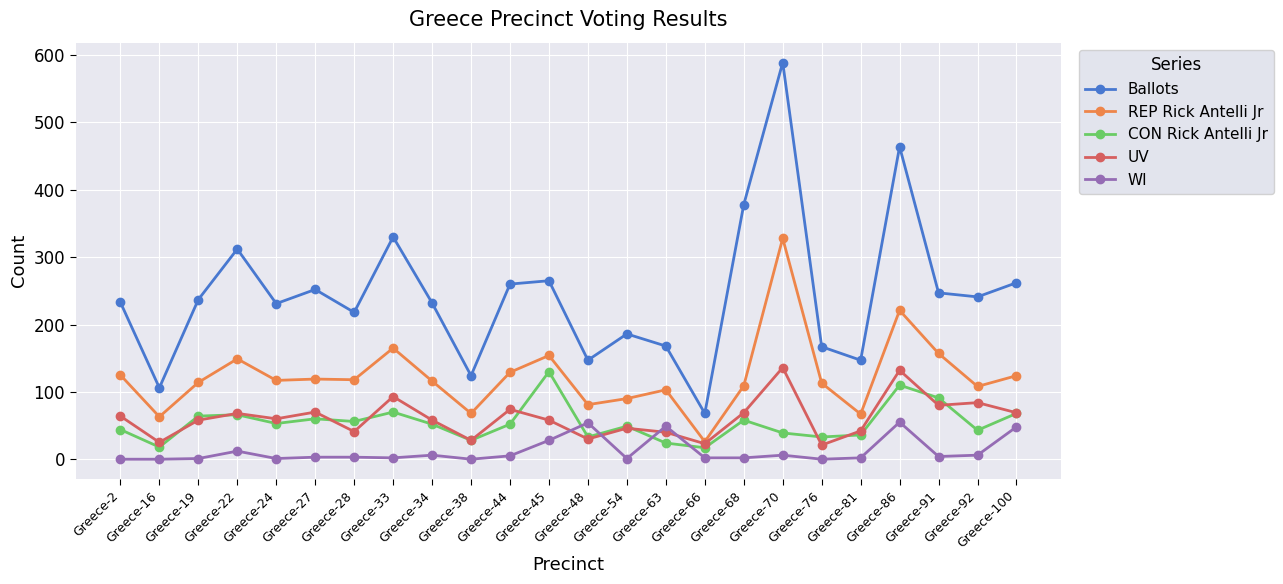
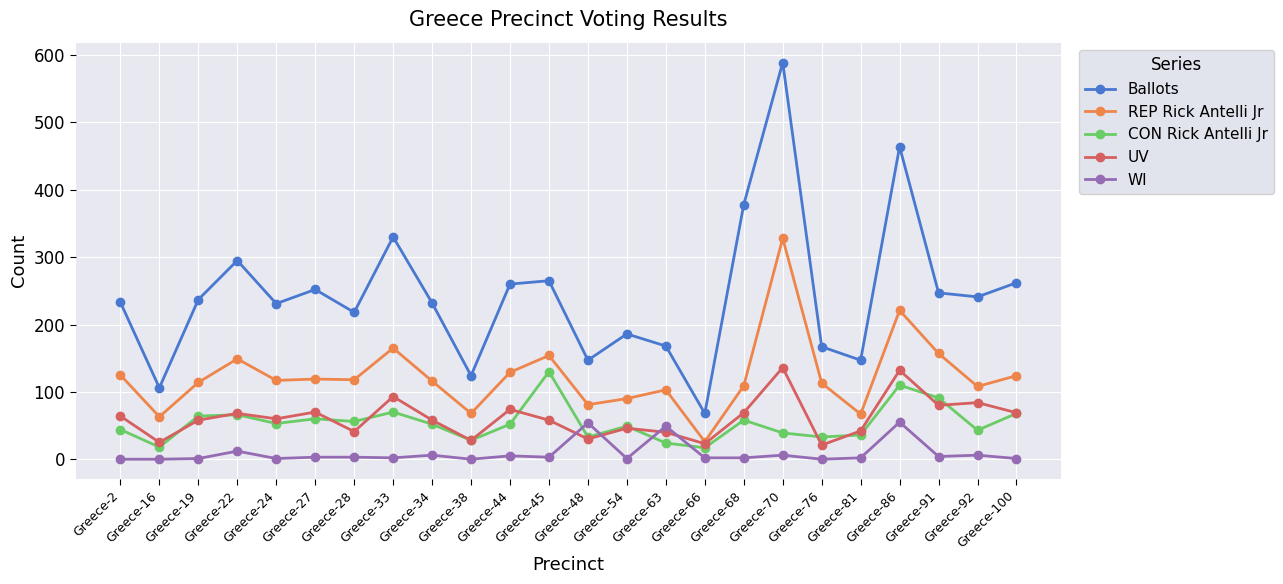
Ballots, Greece-22: 310 -> 300
WI, Greece-45: 30 -> 0
WI, Greece-100: 50 -> 0
